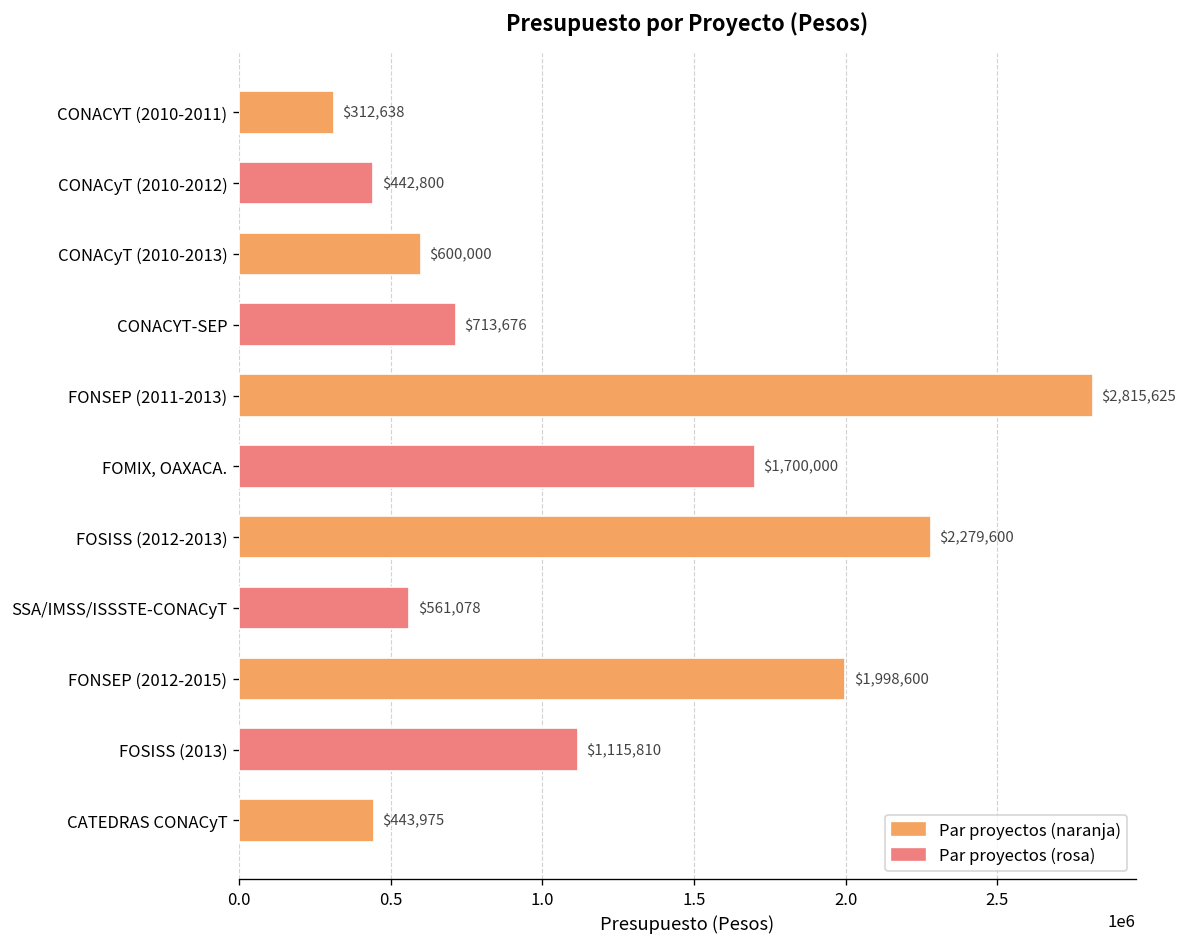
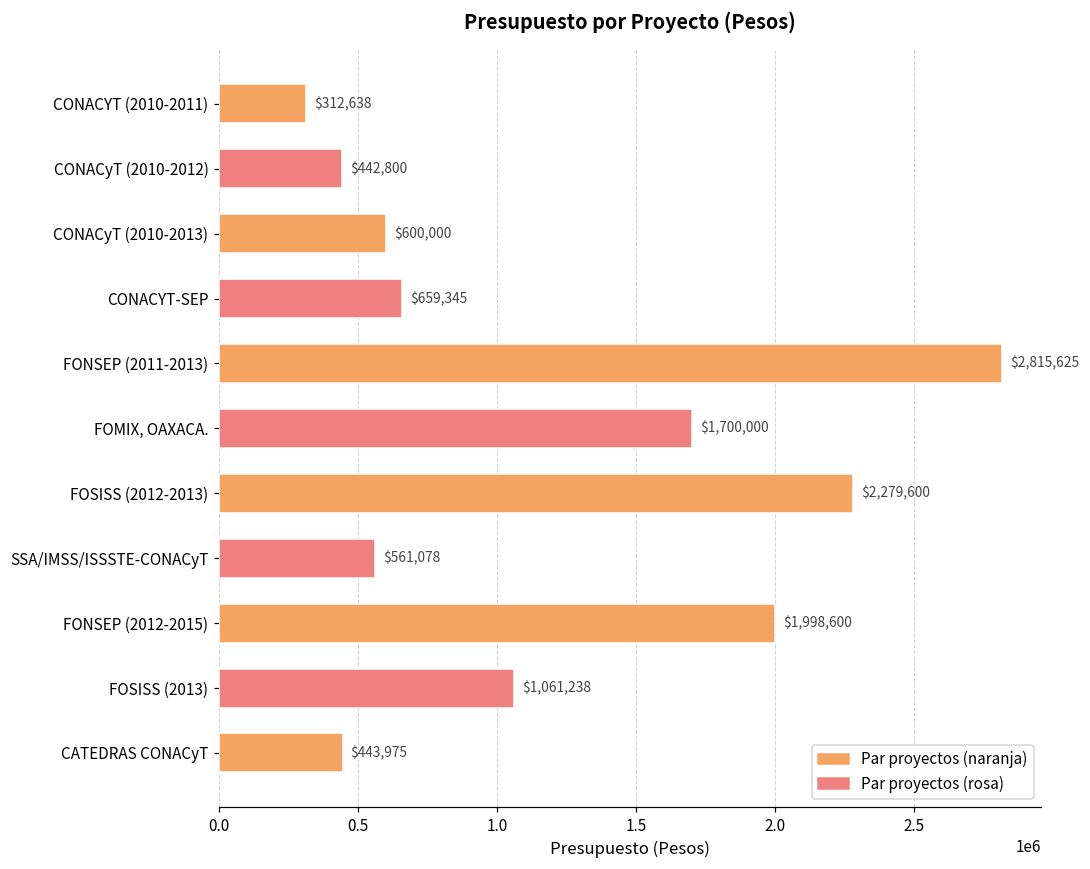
CONACYT-SEP: $713,676 -> $659,345
FOSISS (2013): $1,115,810 -> $1,061,238
